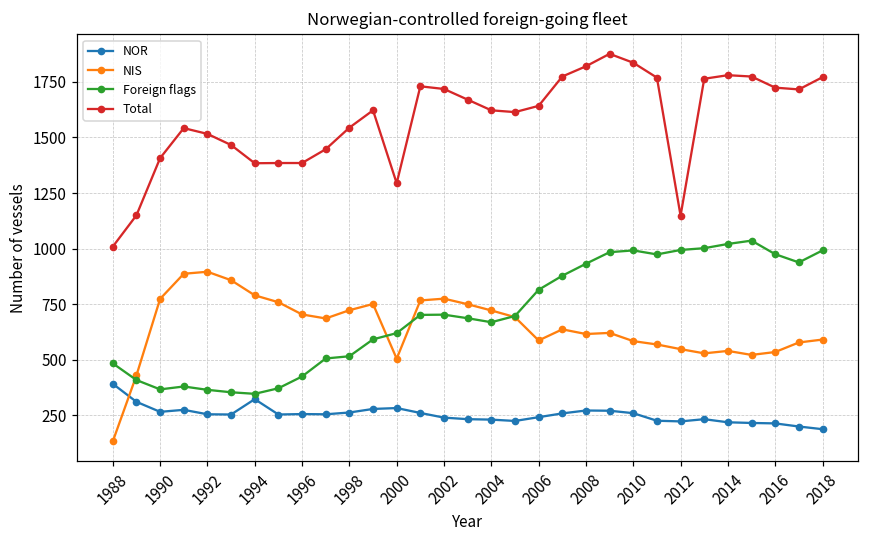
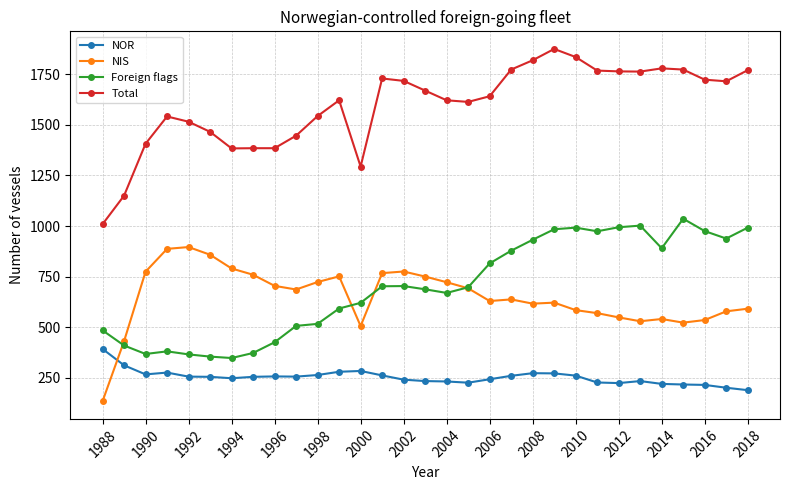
NOR, 1994: 320 -> 250
NIS, 2006: 590 -> 630
Total, 2012: 1150 -> 1770
Foreign flags, 2014: 1020 -> 890
